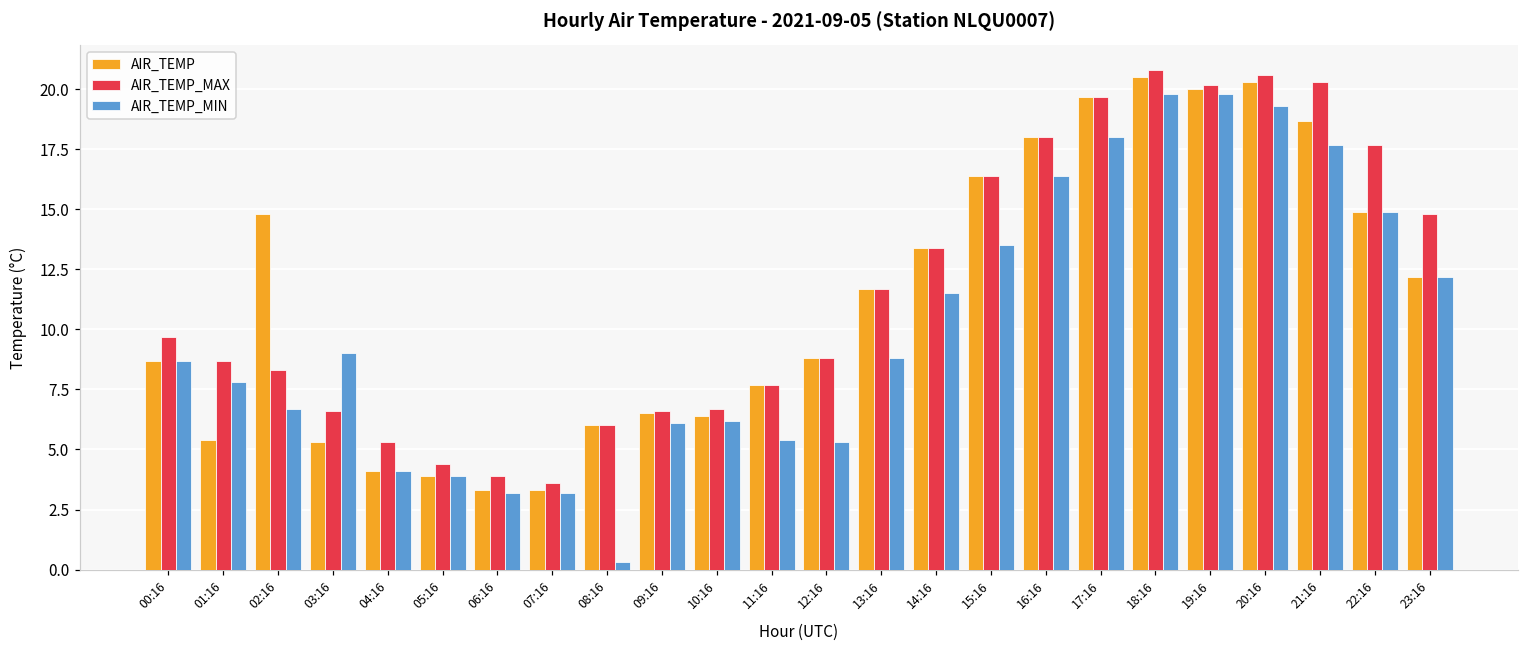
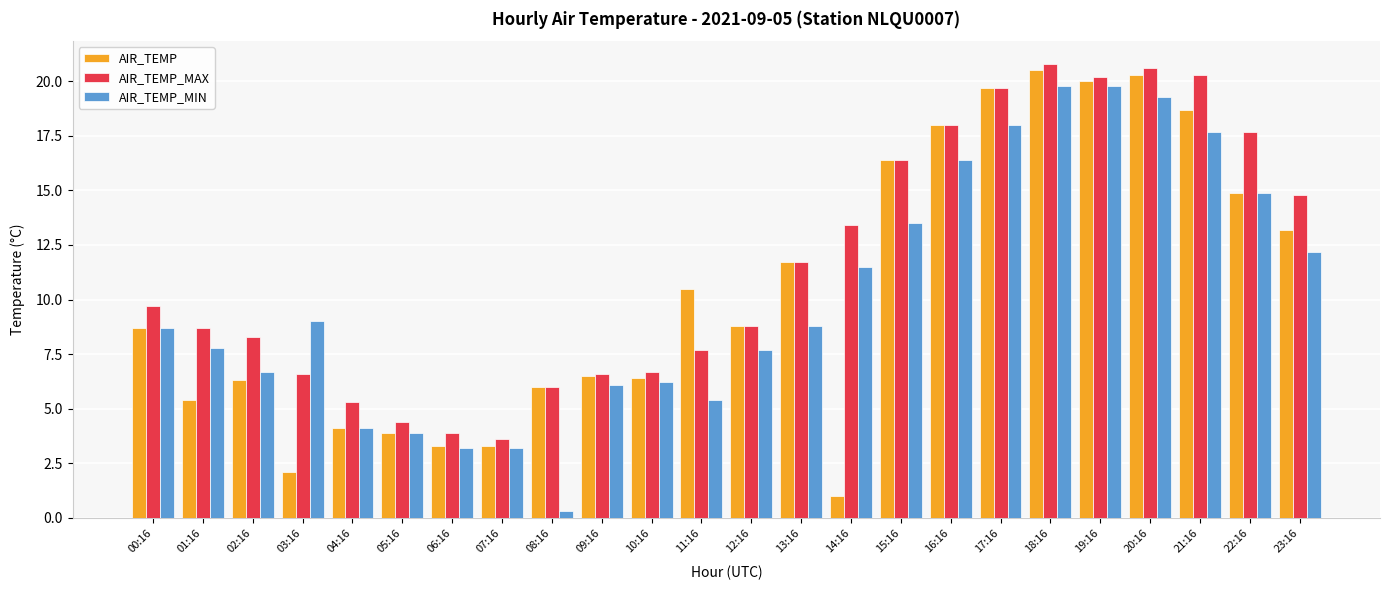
AIR_TEMP, 02:16: 14.8 -> 6.3
AIR_TEMP, 03:16: 5.3 -> 2.1
AIR_TEMP, 11:16: 7.7 -> 10.5
AIR_TEMP_MIN, 12:16: 5.3 -> 7.7
AIR_TEMP, 14:16: 13.4 -> 1.0
AIR_TEMP, 23:16: 12.2 -> 13.2
